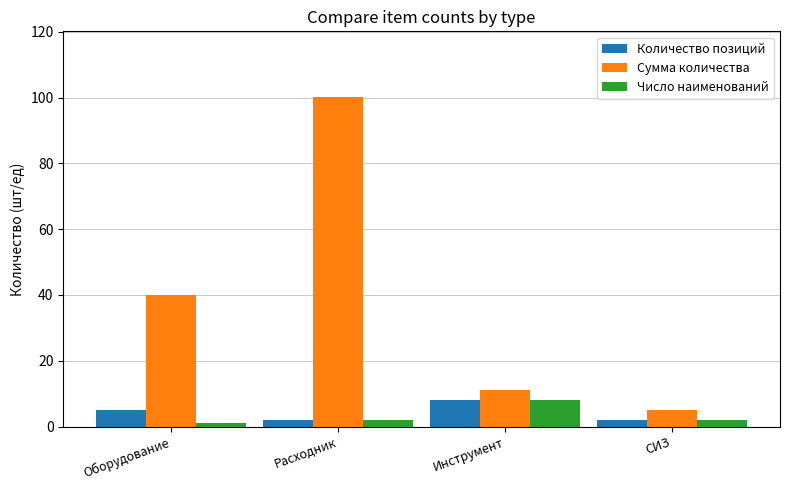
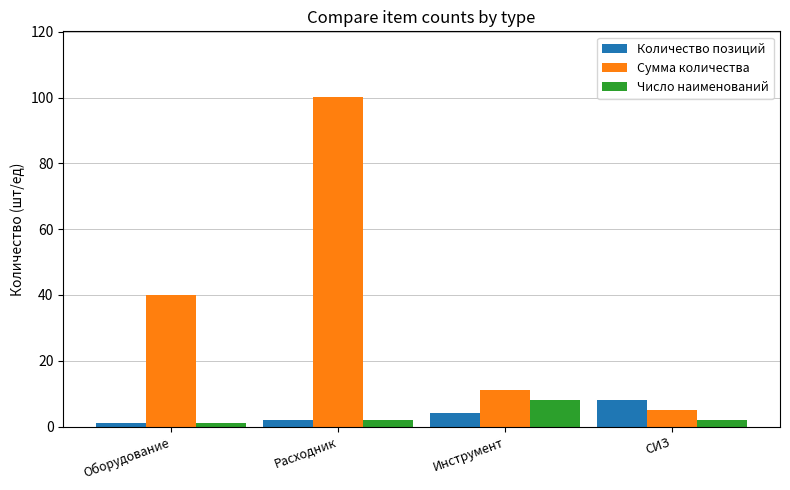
Количество позиций, Оборудование: 5 -> 1
Количество позиций, Инструмент: 8 -> 4
Количество позиций, СИЗ: 2 -> 8
